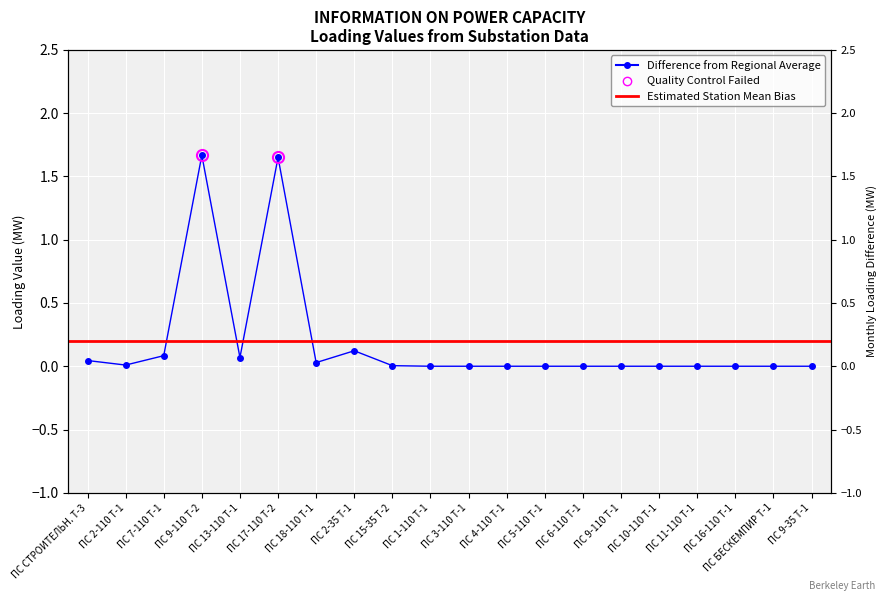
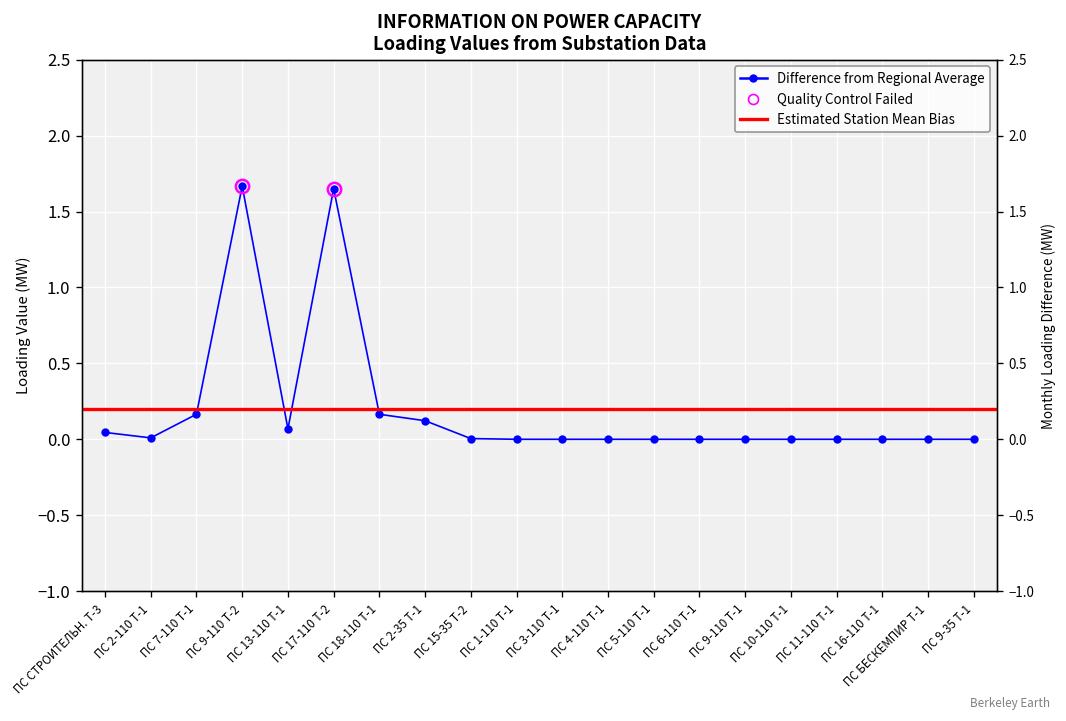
Difference from Regional Average, ПС 7-110 Т-1: 0.08 -> 0.16
Difference from Regional Average, ПС 18-110 Т-1: 0.03 -> 0.16
